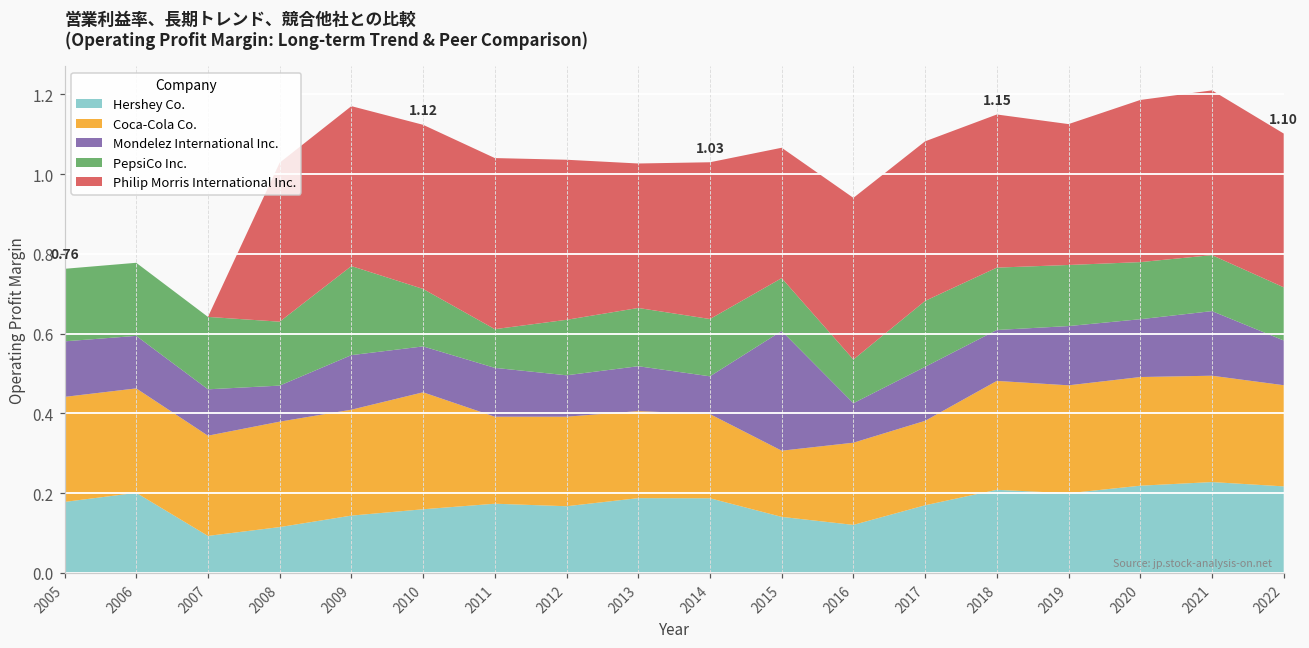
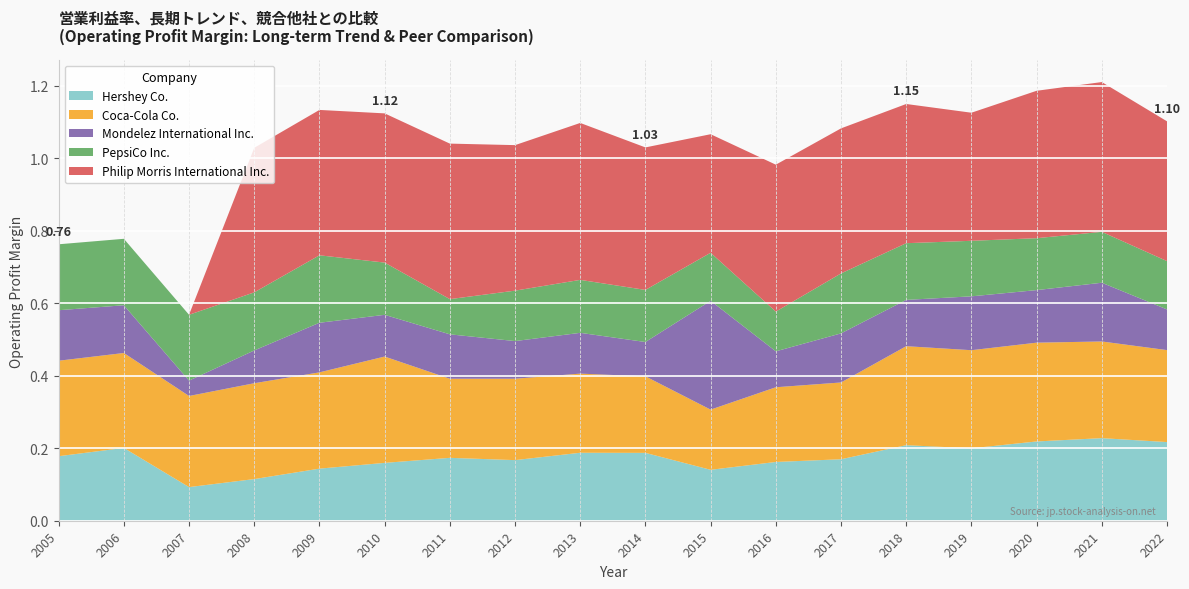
Mondelez International Inc., 2007: 0.12 -> 0.04
PepsiCo Inc., 2009: 0.22 -> 0.19
Philip Morris International Inc., 2013: 0.36 -> 0.43
Hershey Co., 2016: 0.12 -> 0.16
